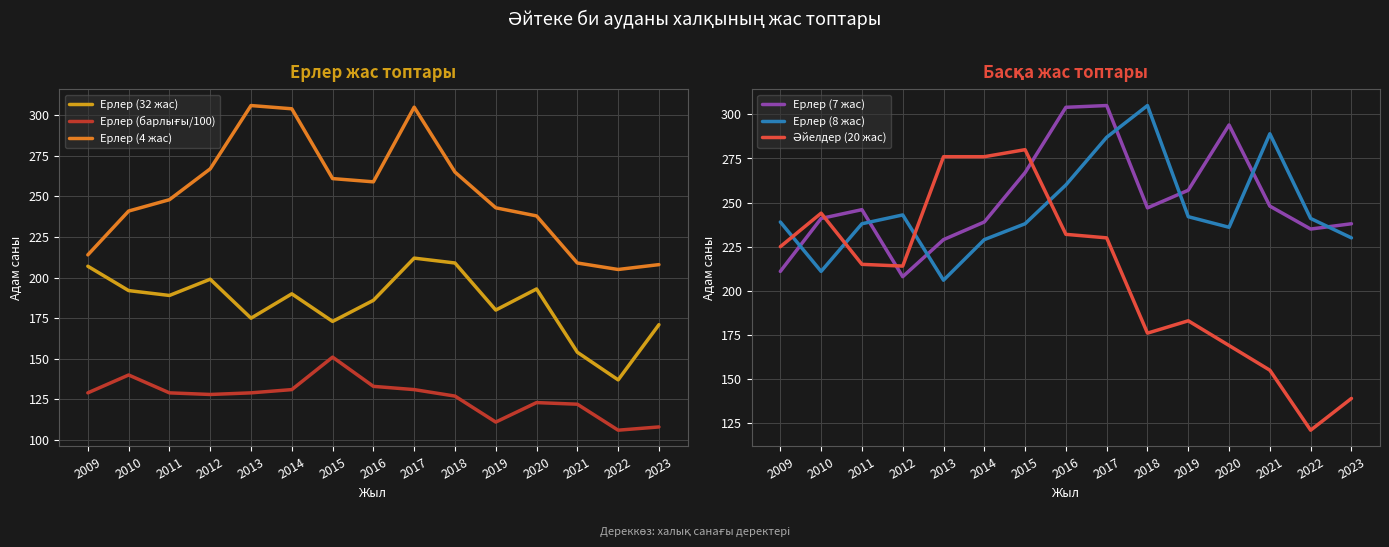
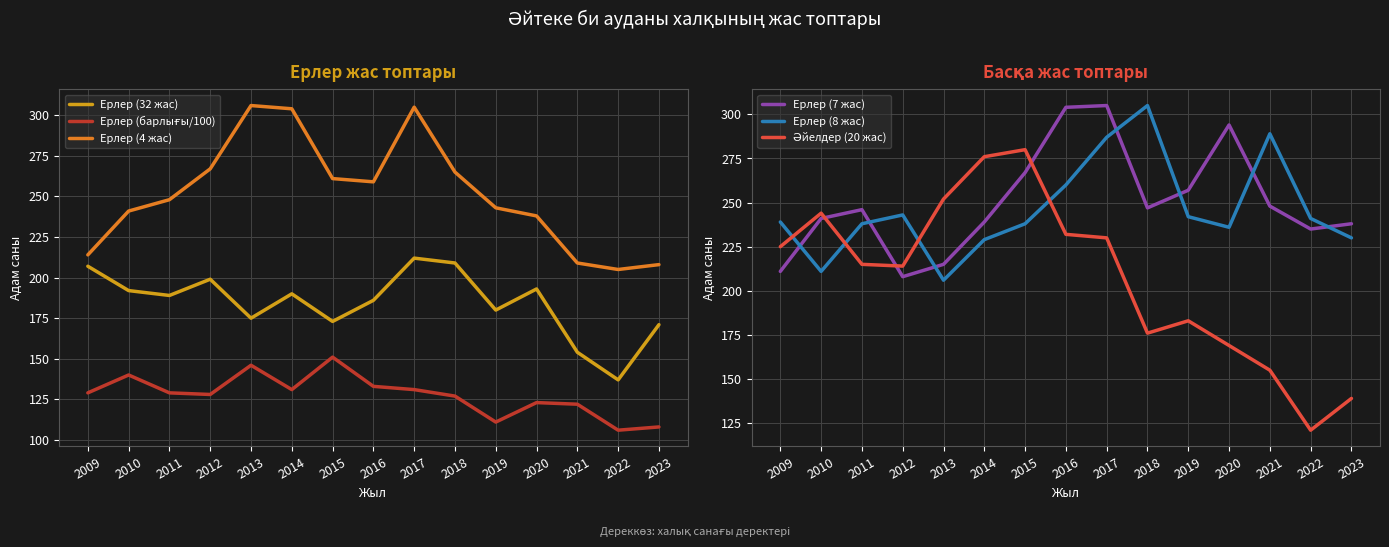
Ерлер жас топтары, Ерлер (барлығы/100), 2013: 129 -> 146
Басқа жас топтары, Ерлер (7 жас), 2013: 229 -> 215
Басқа жас топтары, Әйелдер (20 жас), 2013: 276 -> 252
